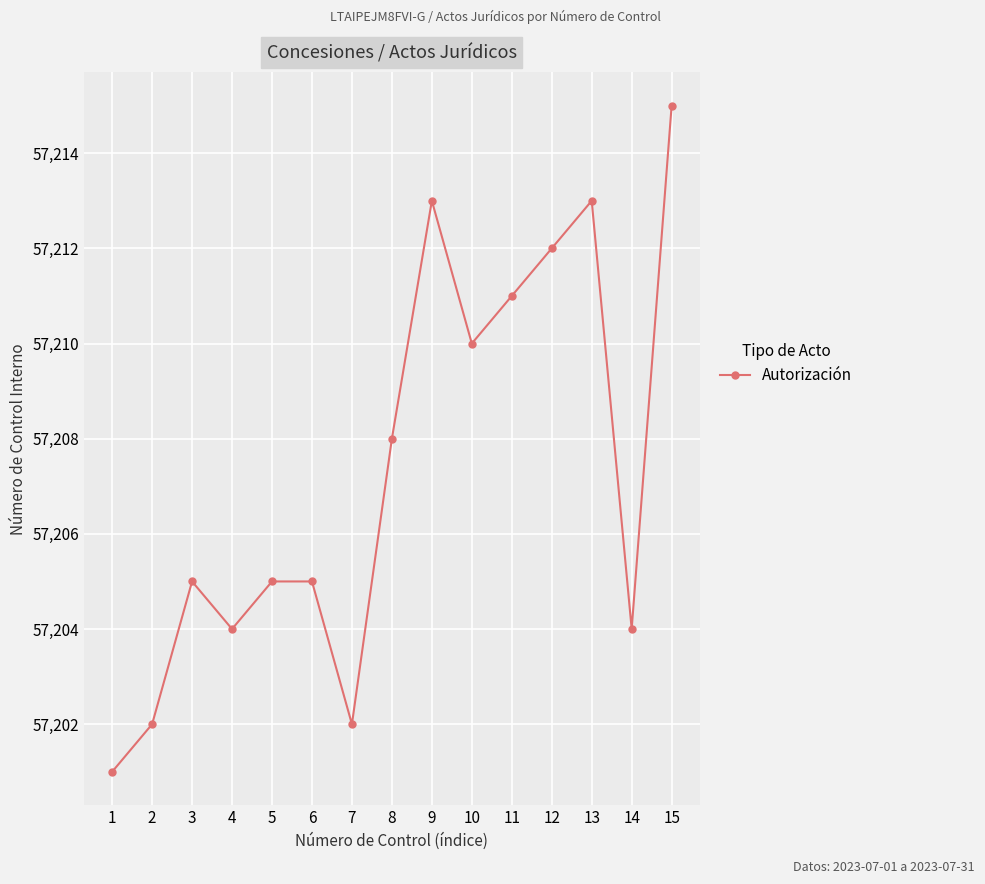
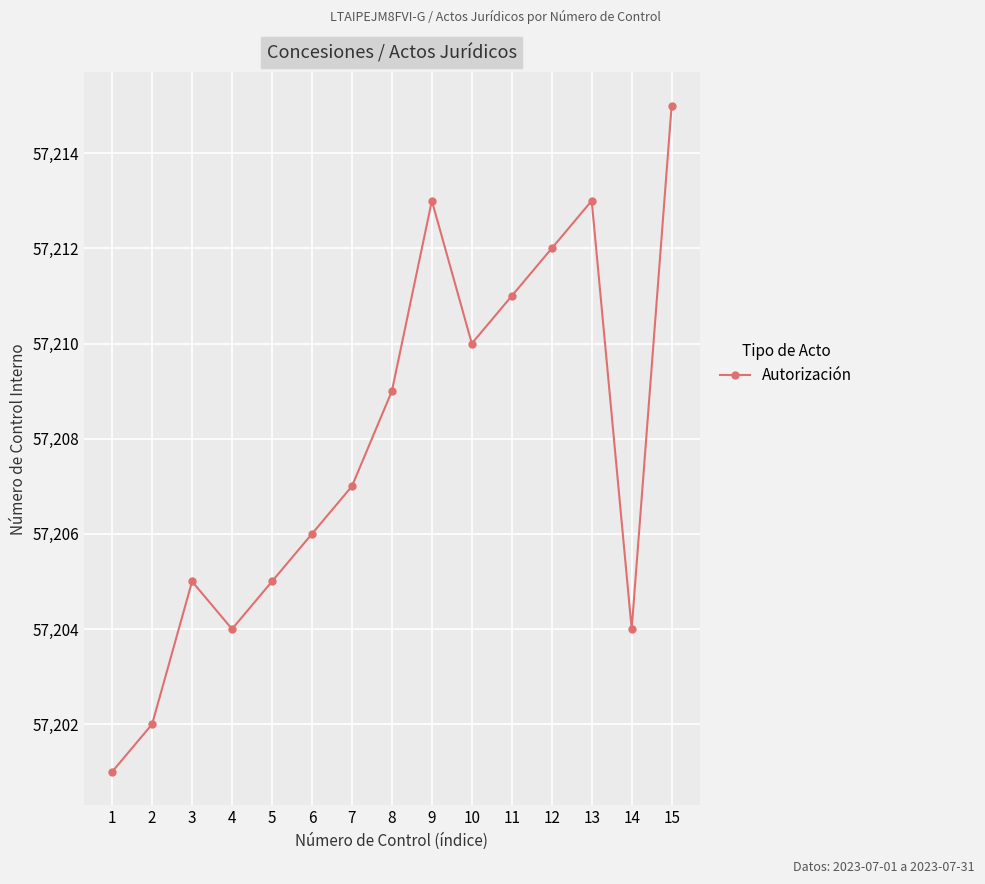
6: 57,205 -> 57,206
7: 57,202 -> 57,207
8: 57,208 -> 57,209
